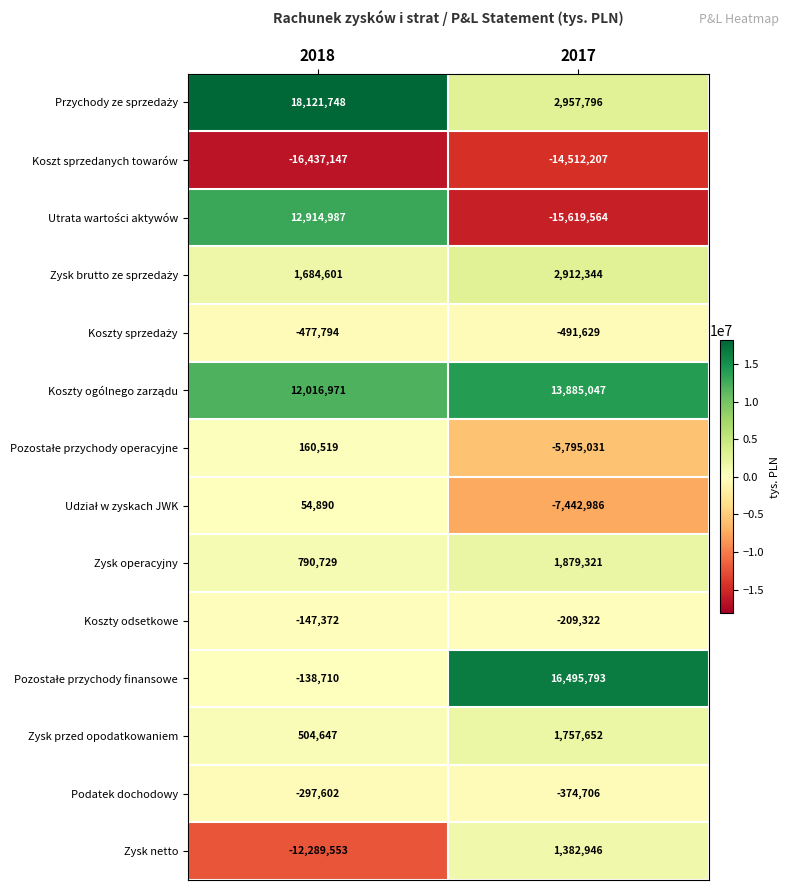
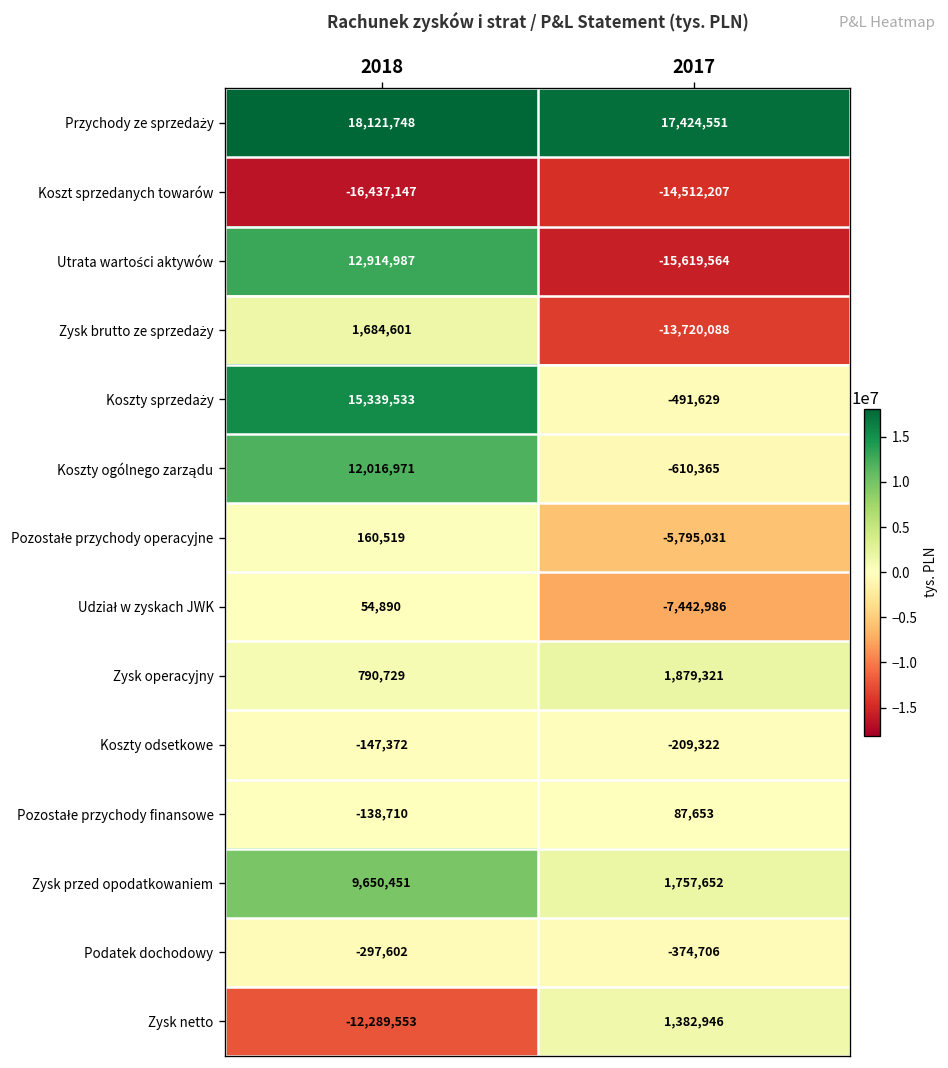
Przychody ze sprzedaży, 2017: 2,957,796 -> 17,424,551
Zysk brutto ze sprzedaży, 2017: 2,912,344 -> -13,720,088
Koszty sprzedaży, 2018: -477,794 -> 15,339,533
Koszty ogólnego zarządu, 2017: 13,885,047 -> -610,365
Pozostałe przychody finansowe, 2017: 16,495,793 -> 87,653
Zysk przed opodatkowaniem, 2018: 504,647 -> 9,650,451
